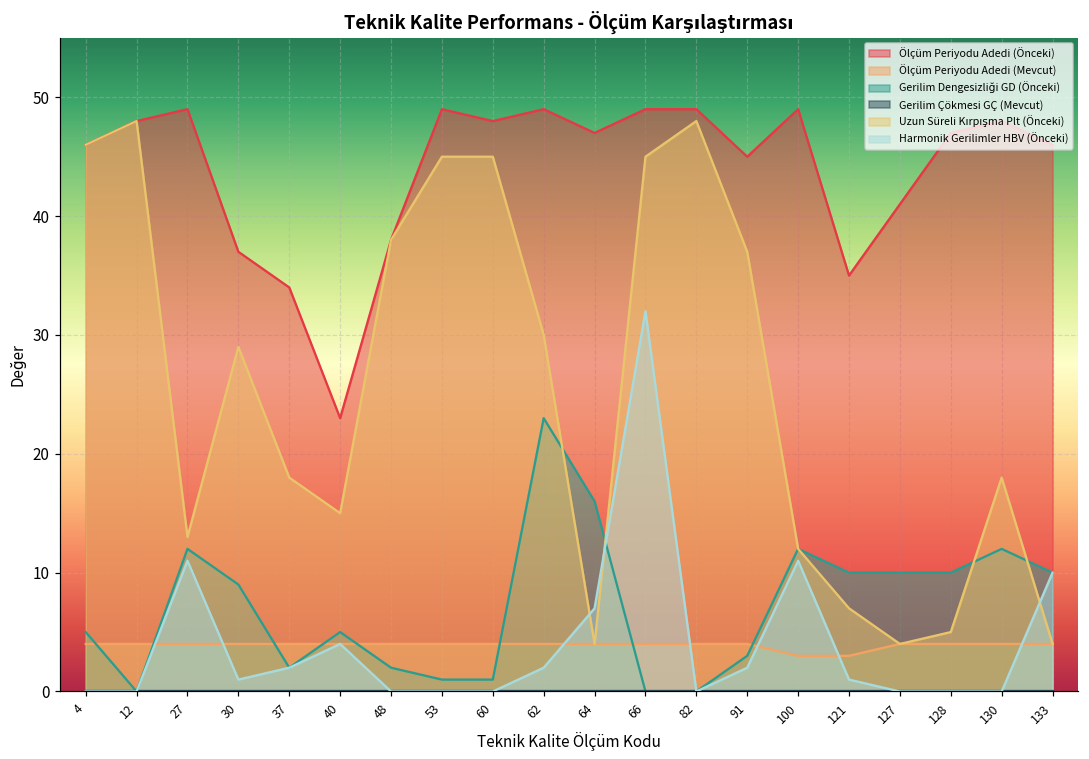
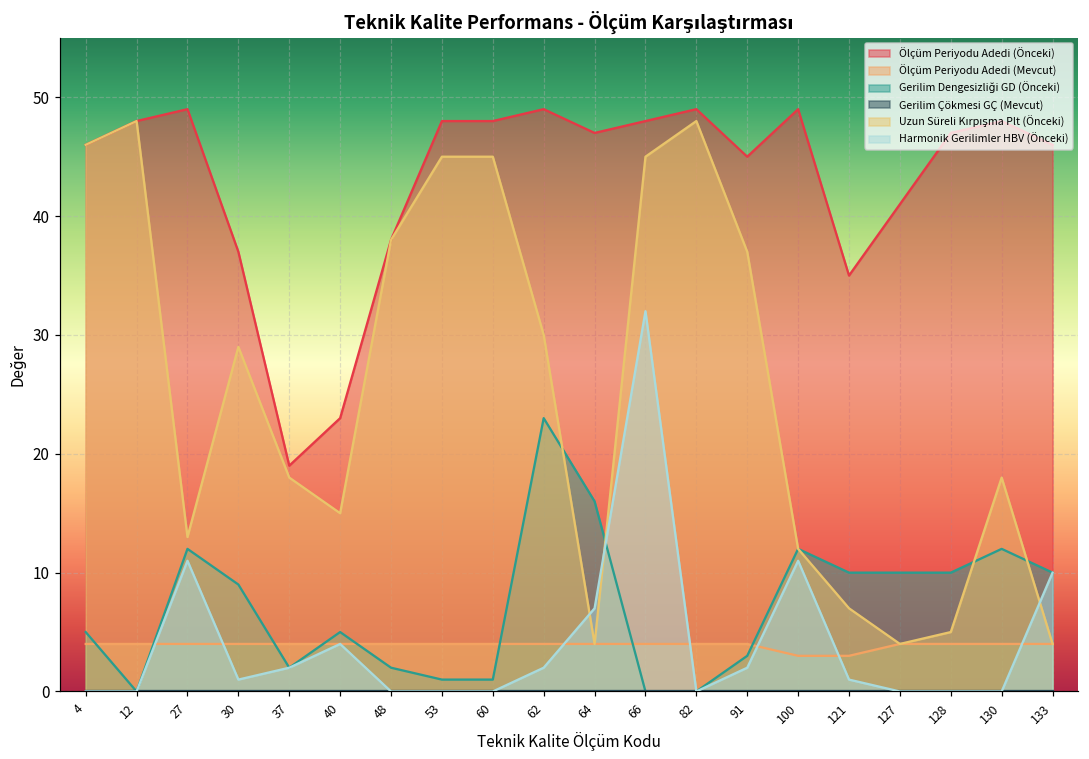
Ölçüm Periyodu Adedi (Önceki), 37: 34 -> 19
Ölçüm Periyodu Adedi (Önceki), 53: 49 -> 48
Ölçüm Periyodu Adedi (Önceki), 66: 49 -> 48
